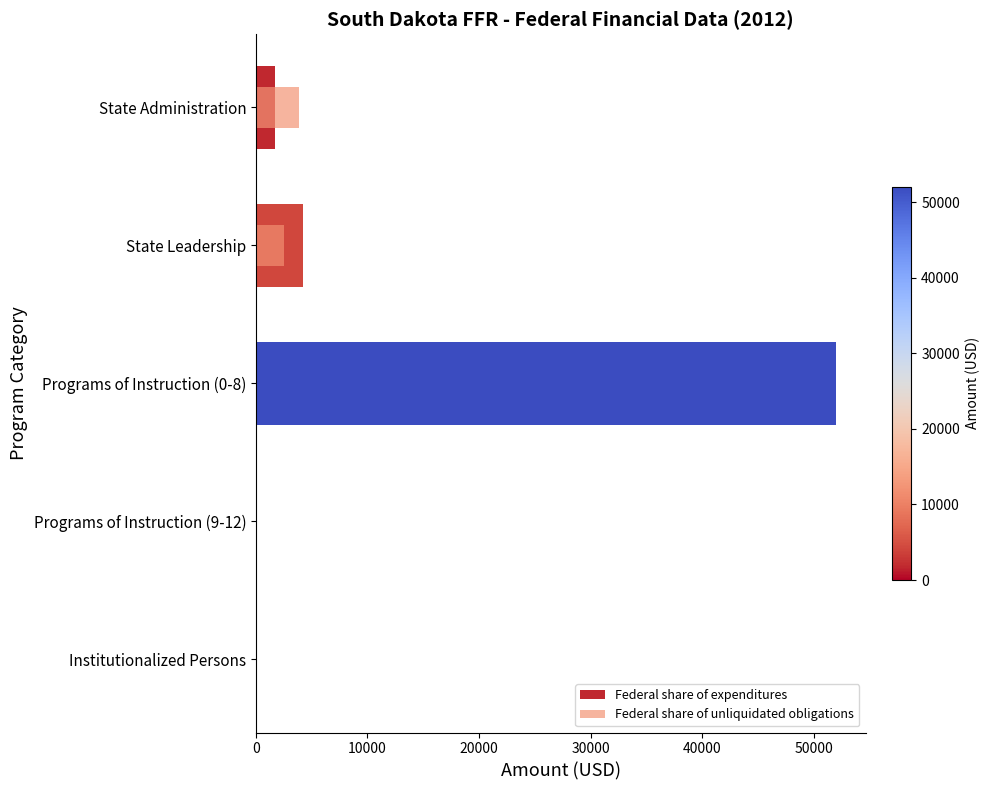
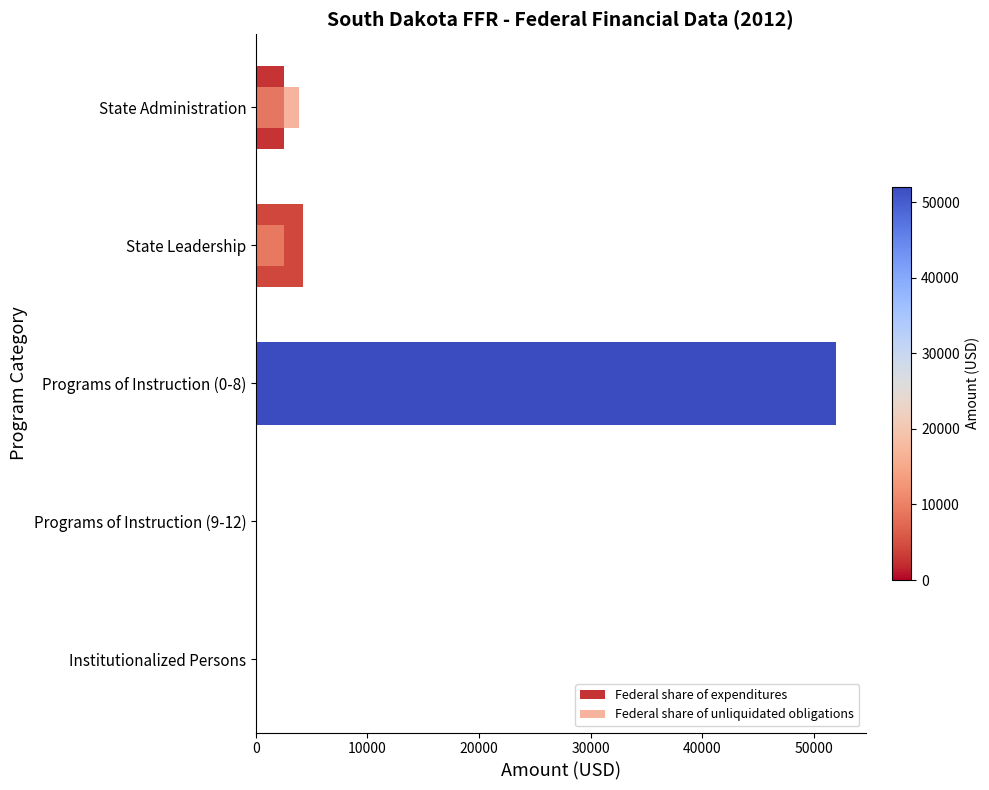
Federal share of expenditures, State Administration: 1700 -> 2500
